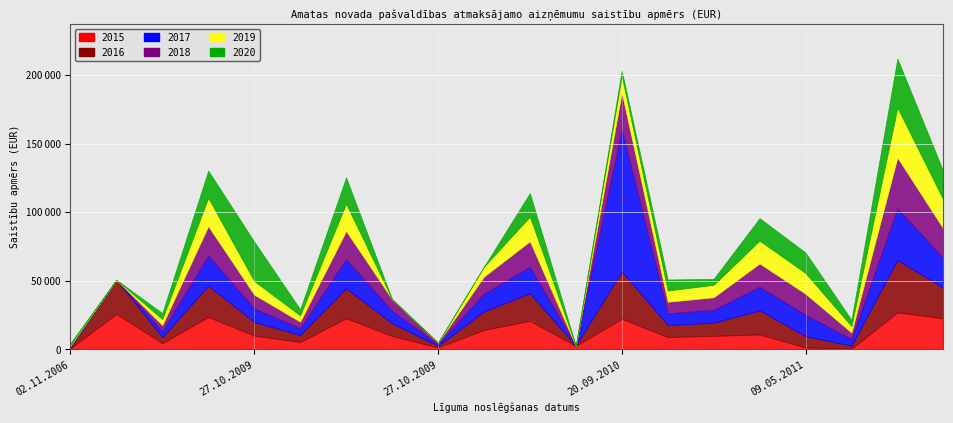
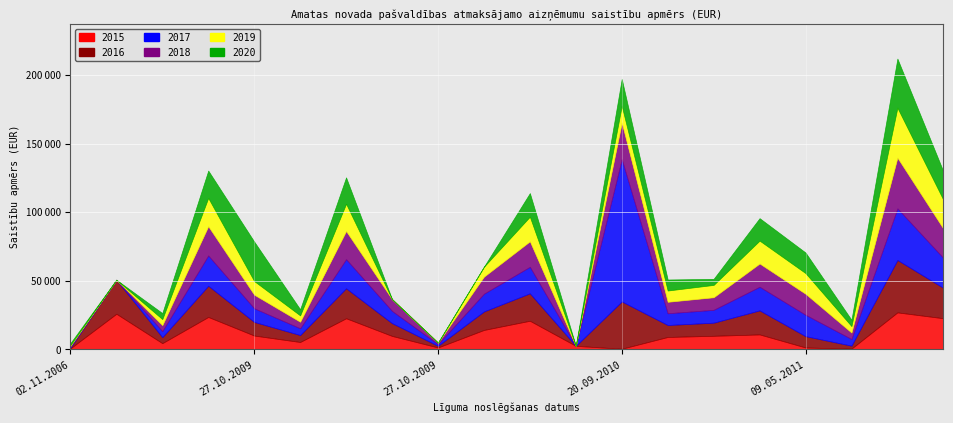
2015, 20.09.2010: 22000 -> 0
2020, 20.09.2010: 4000 -> 20000
